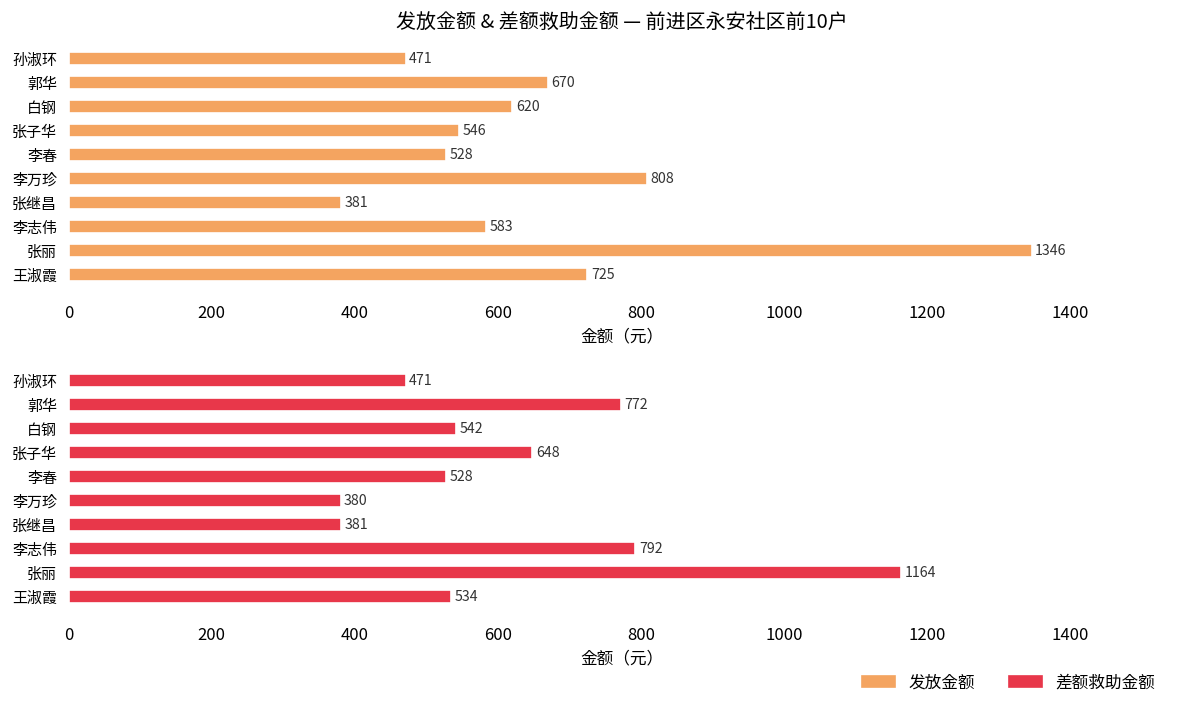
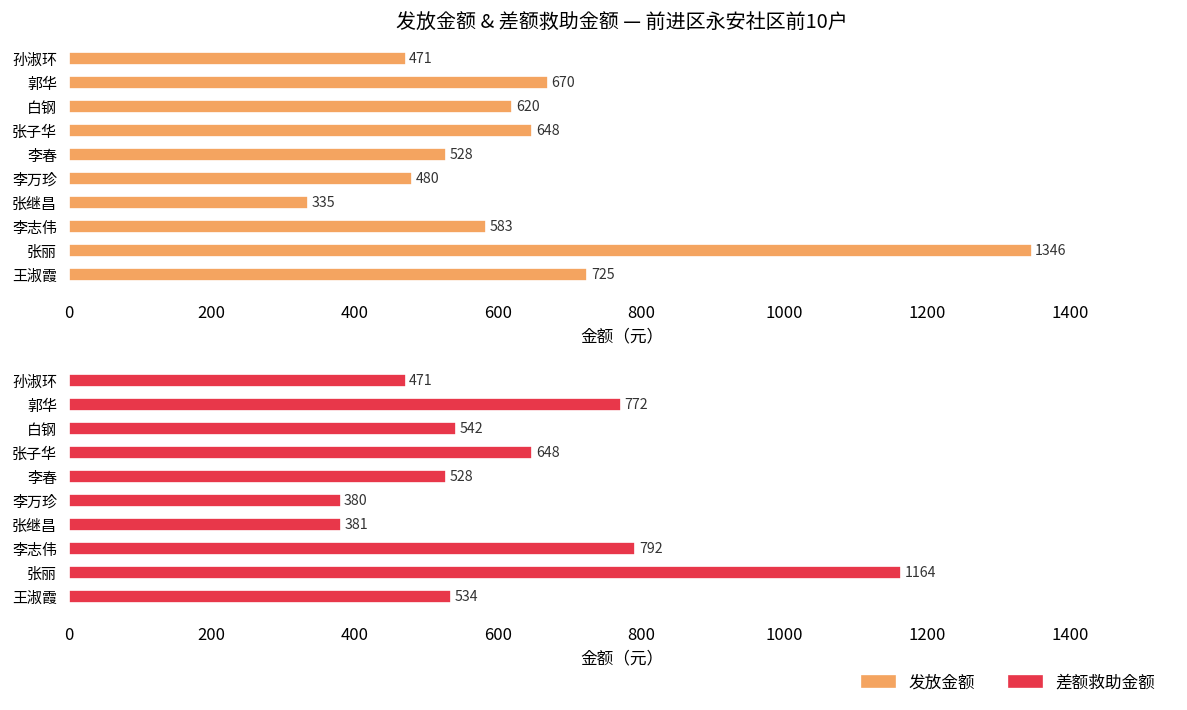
发放金额 & 差额救助金额 — 前进区永安社区前10户, 张子华: 546 -> 648
发放金额 & 差额救助金额 — 前进区永安社区前10户, 李万珍: 808 -> 480
发放金额 & 差额救助金额 — 前进区永安社区前10户, 张继昌: 381 -> 335
